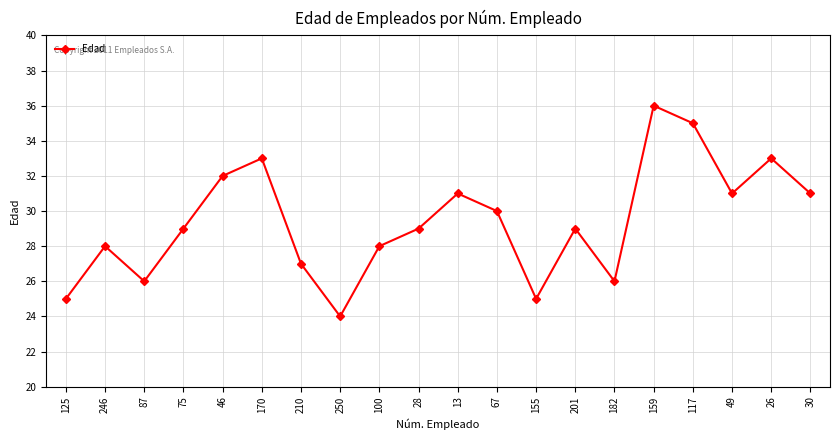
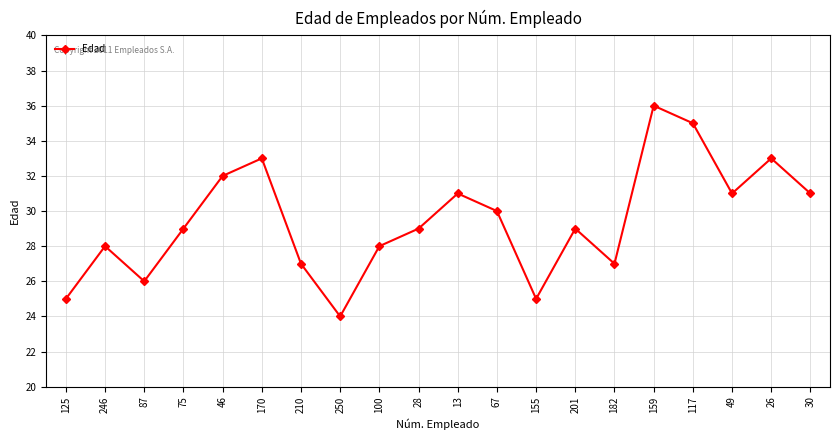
182: 26 -> 27
